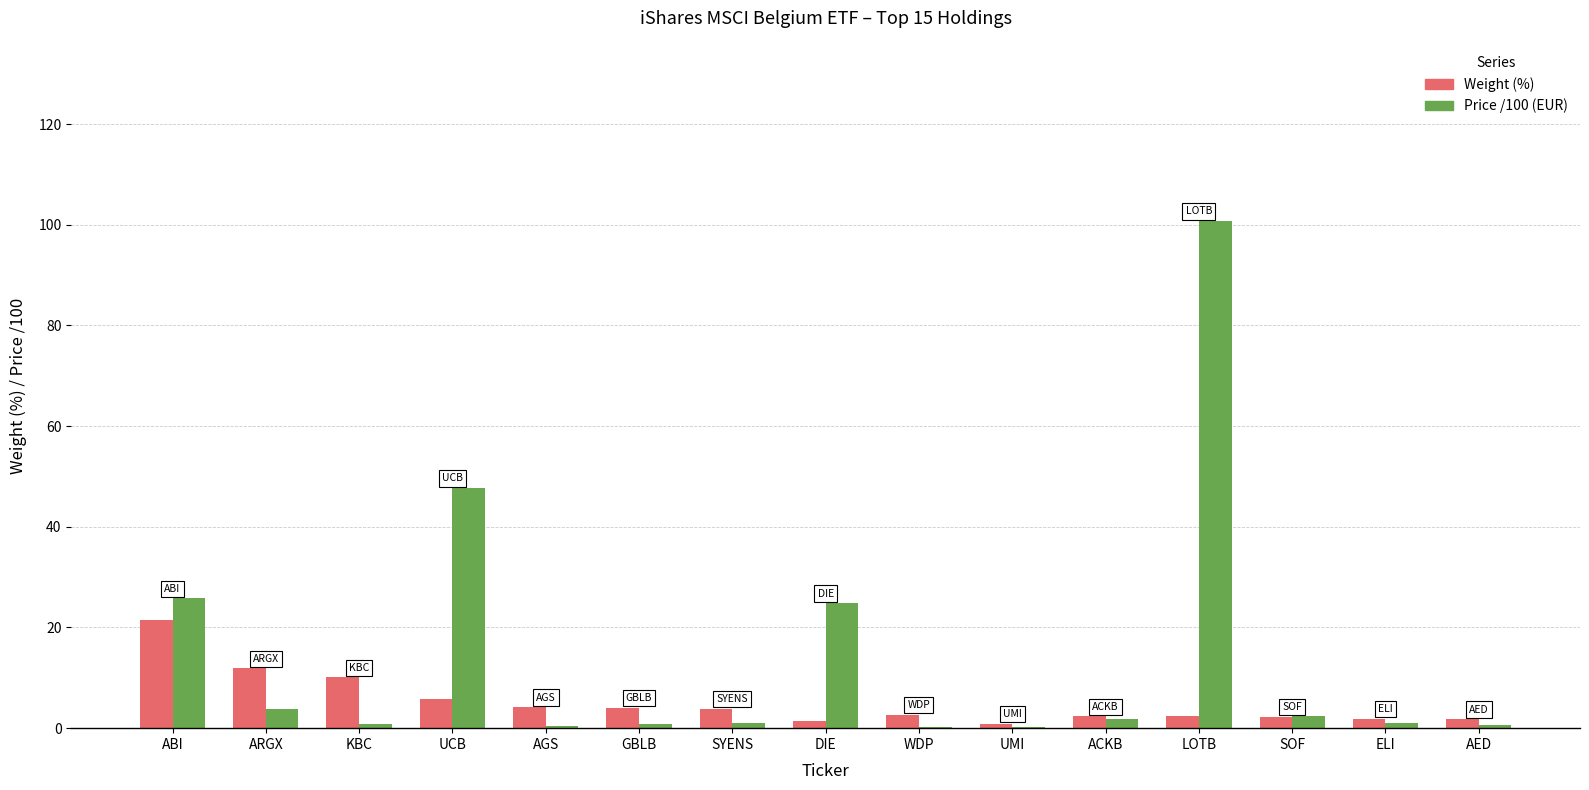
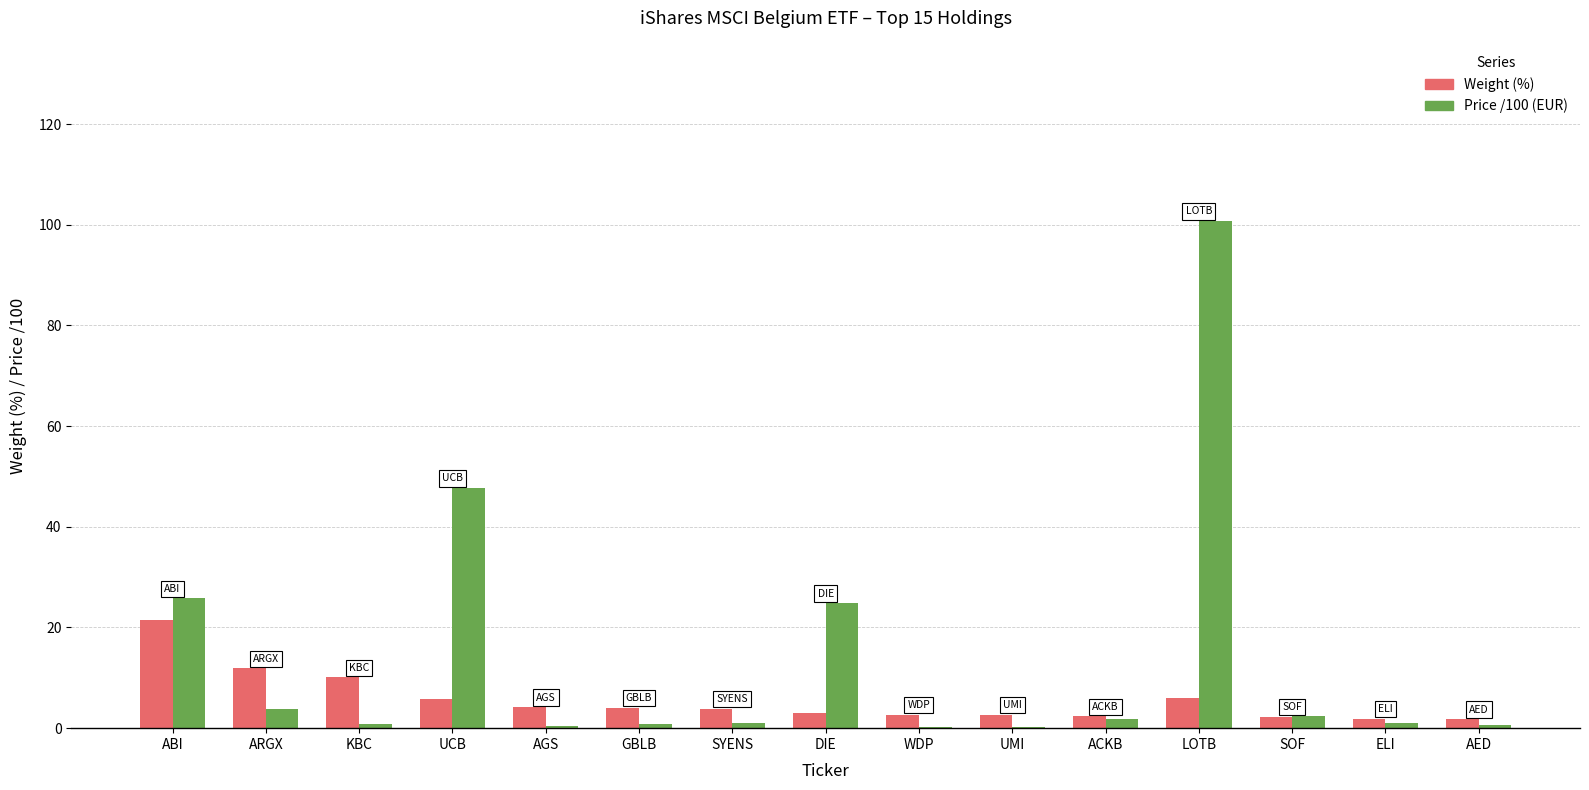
Weight (%), DIE: 1 -> 3
Weight (%), UMI: 1 -> 3
Weight (%), LOTB: 2 -> 6
